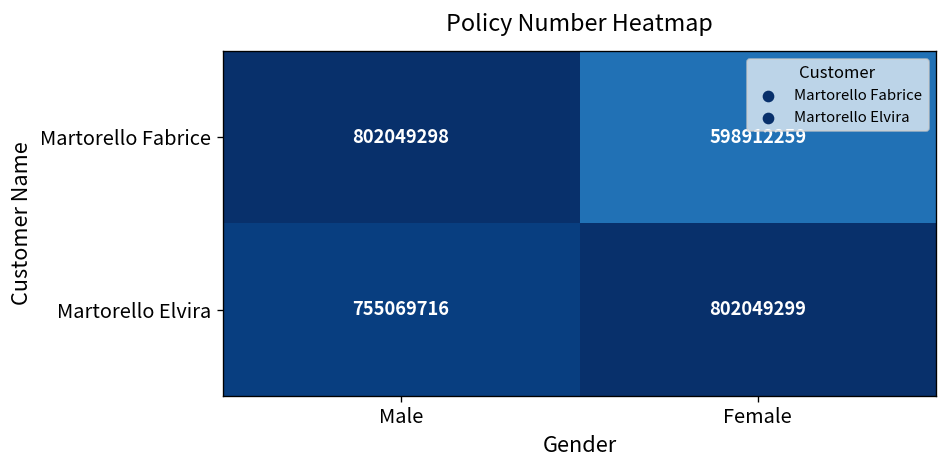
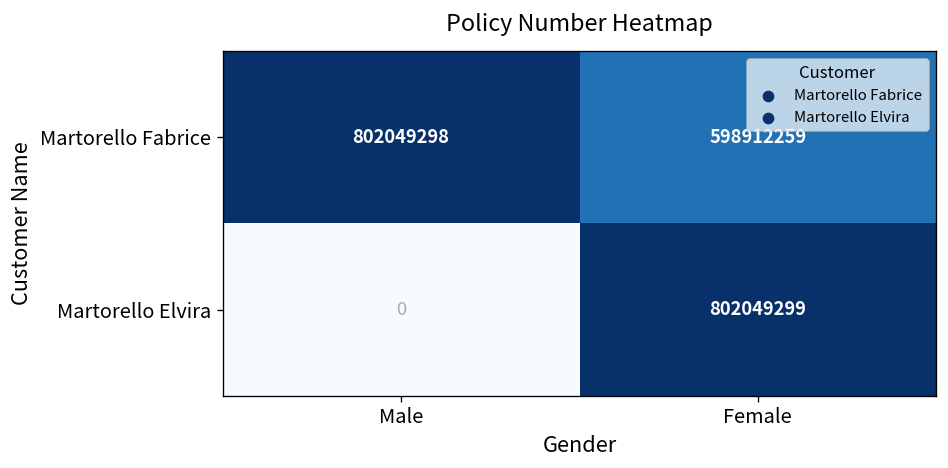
Martorello Elvira, Male: 755069716 -> 0
